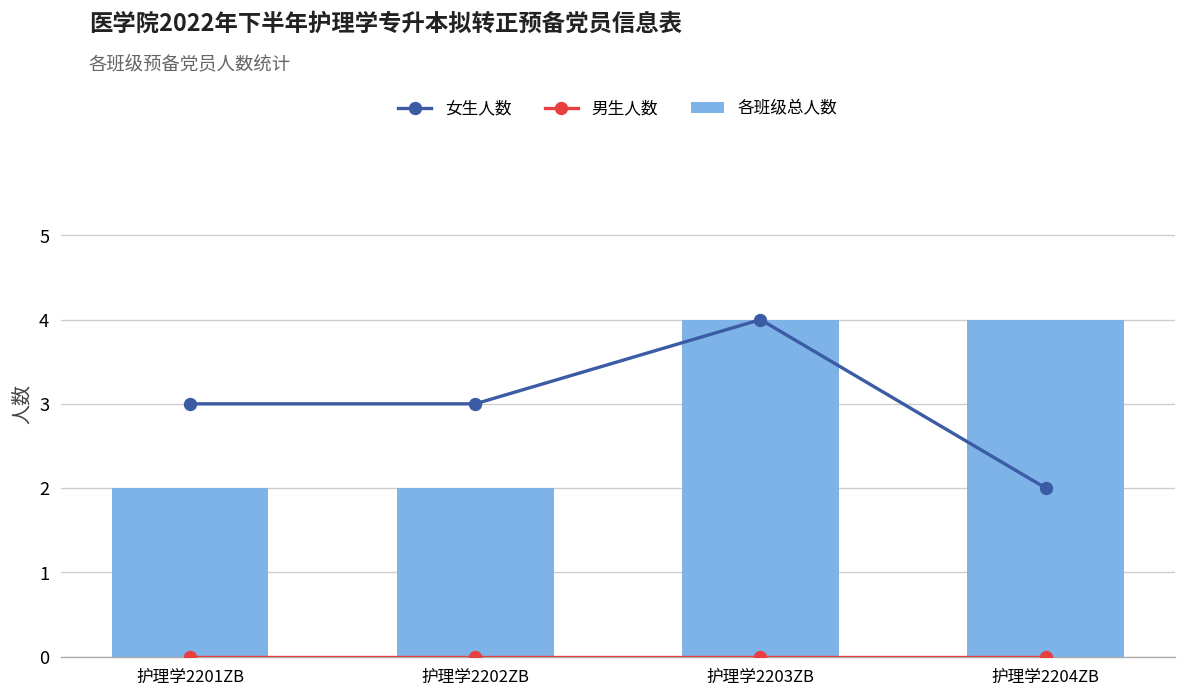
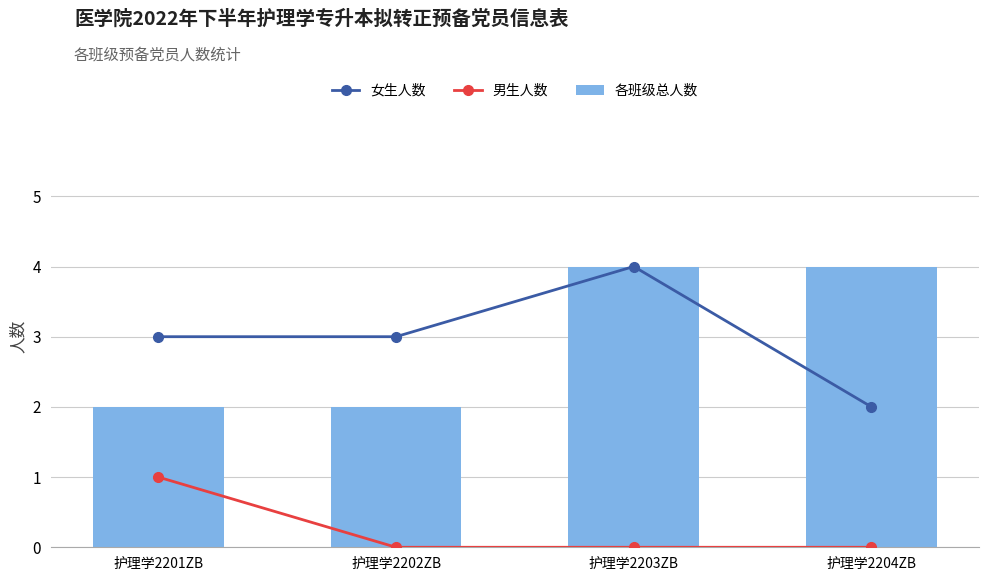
男生人数, 护理学2201ZB: 0 -> 1
